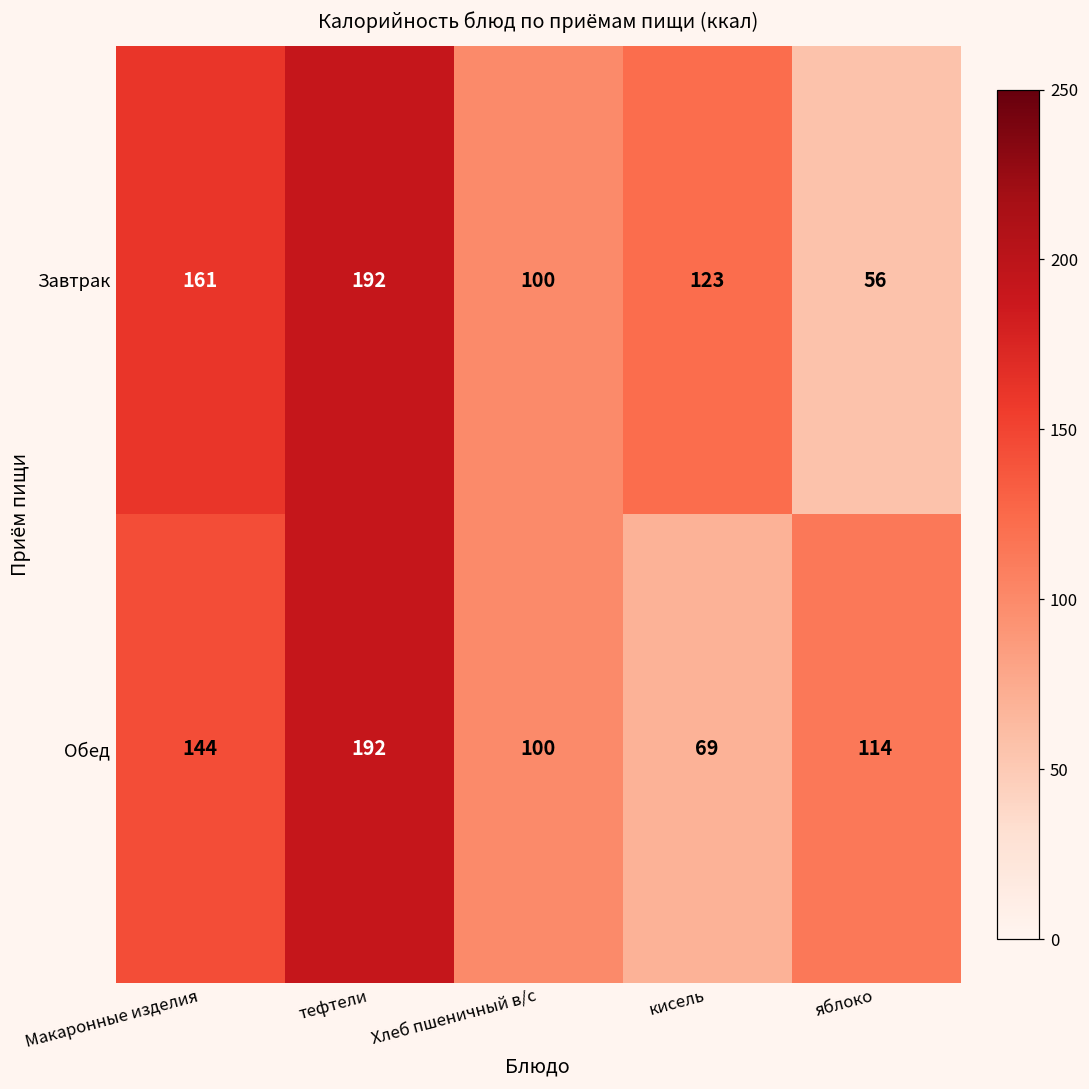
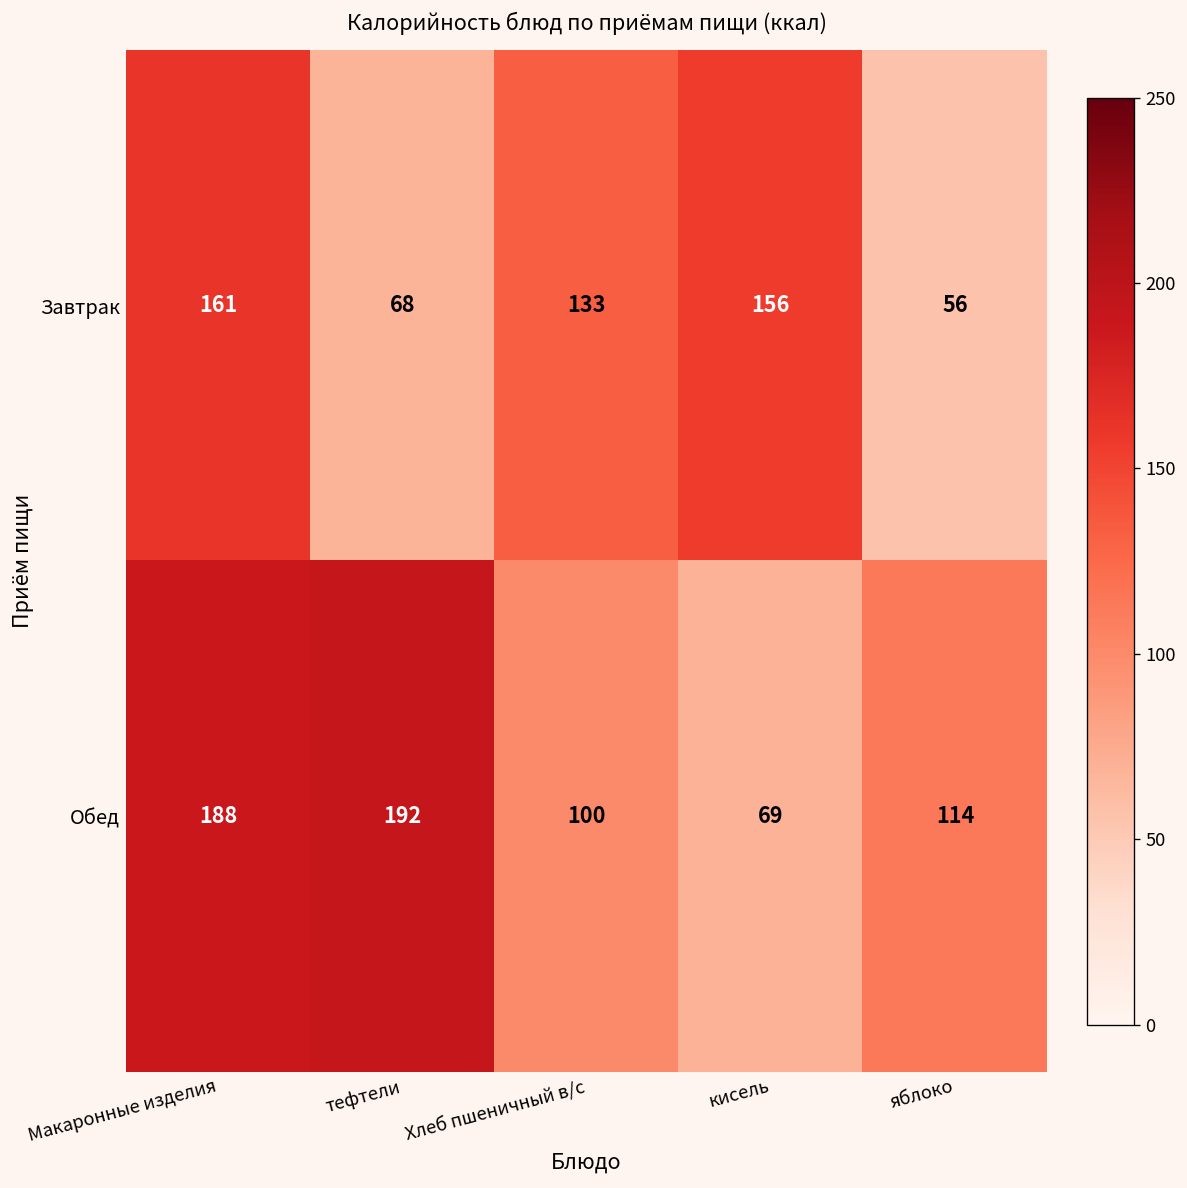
Завтрак, тефтели: 192 -> 68
Завтрак, Хлеб пшеничный в/с: 100 -> 133
Завтрак, кисель: 123 -> 156
Обед, Макаронные изделия: 144 -> 188
